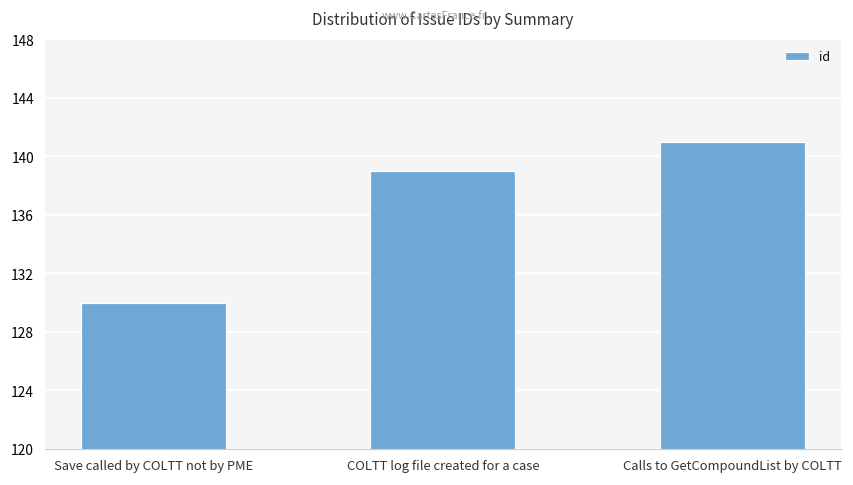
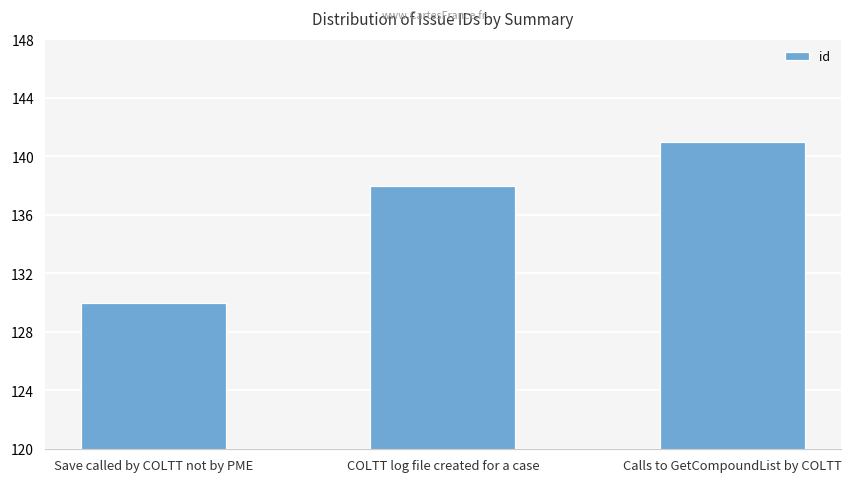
COLTT log file created for a case: 139 -> 138
